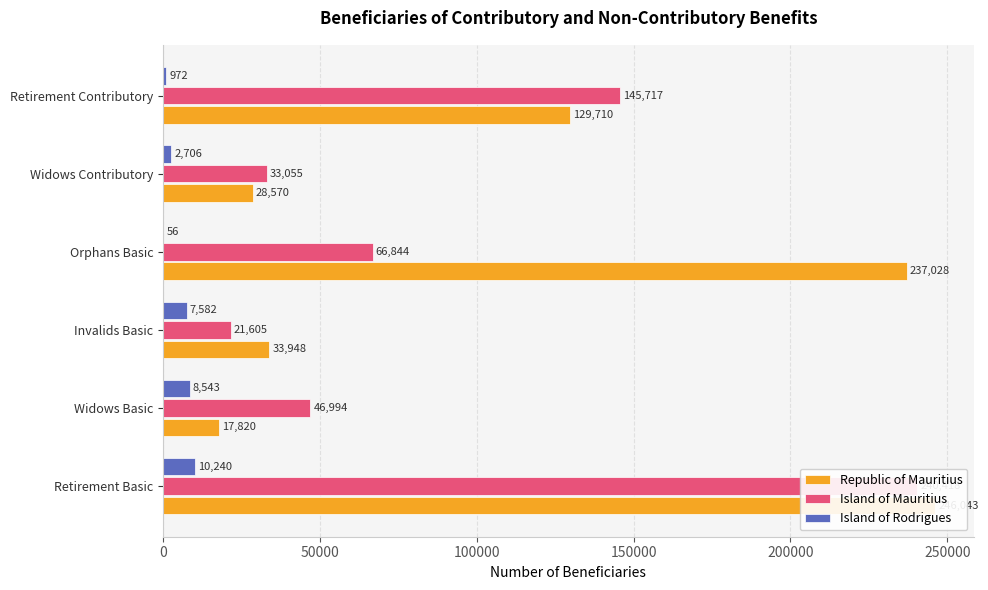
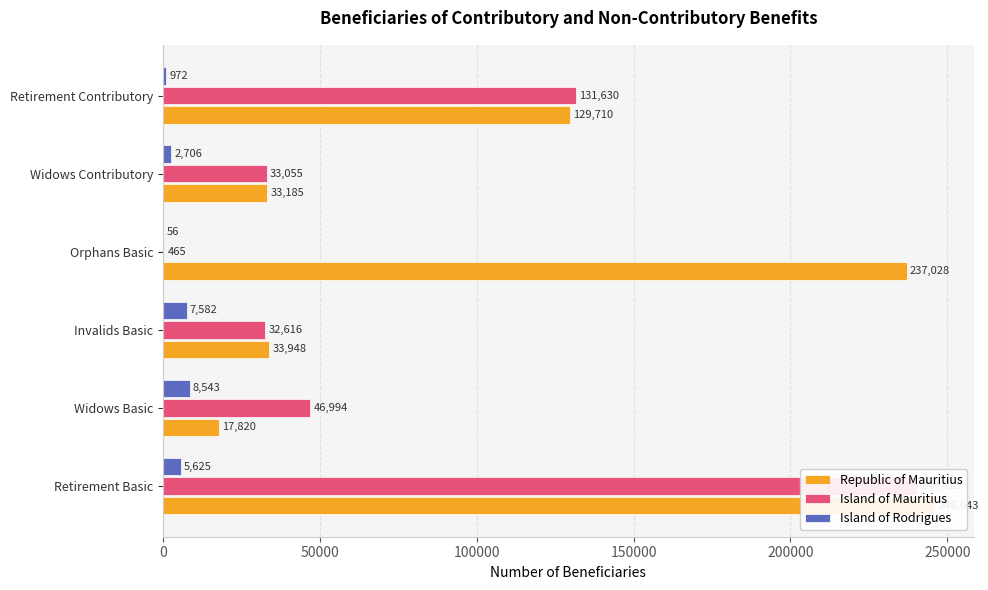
Island of Mauritius, Retirement Contributory: 145,717 -> 131,630
Republic of Mauritius, Widows Contributory: 28,570 -> 33,185
Island of Mauritius, Orphans Basic: 66,844 -> 465
Island of Mauritius, Invalids Basic: 21,605 -> 32,616
Island of Rodrigues, Retirement Basic: 10,240 -> 5,625
